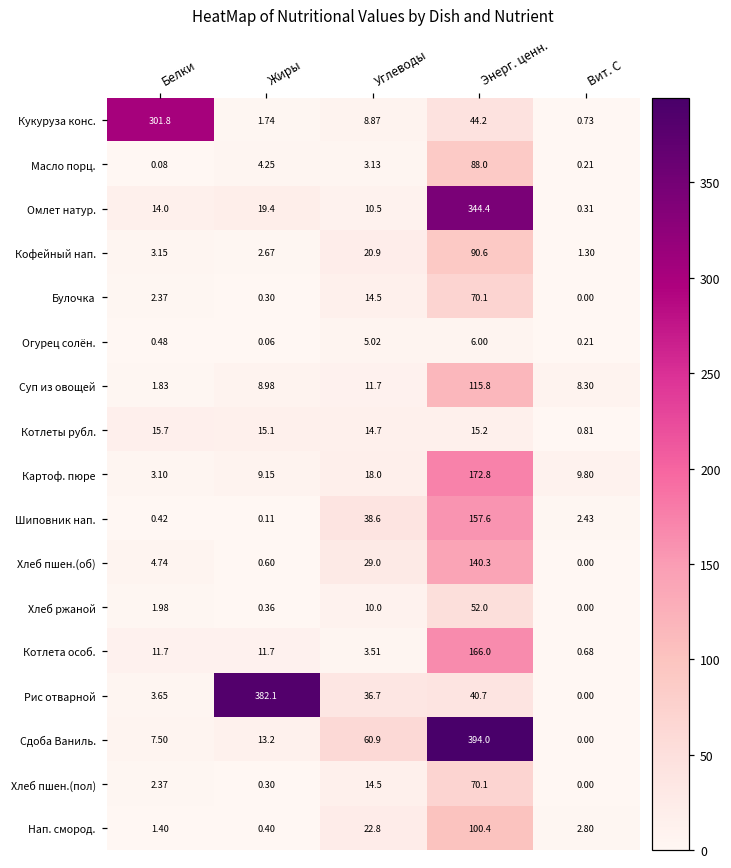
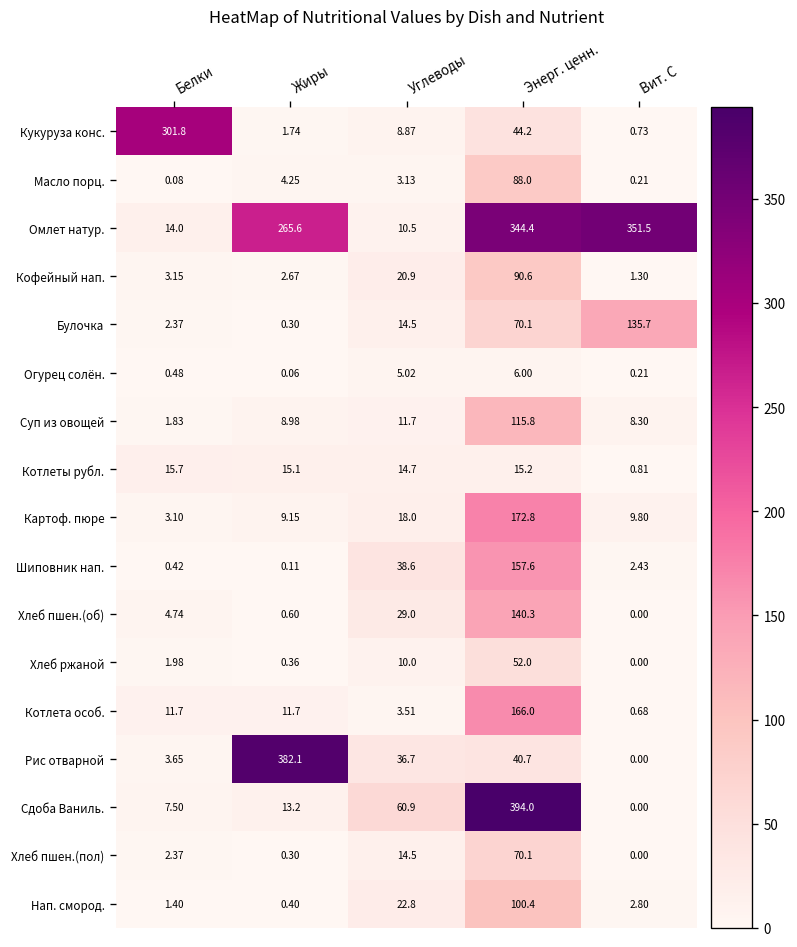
Омлет натур., Жиры: 19.4 -> 265.6
Омлет натур., Вит. С: 0.31 -> 351.5
Булочка, Вит. С: 0.00 -> 135.7
